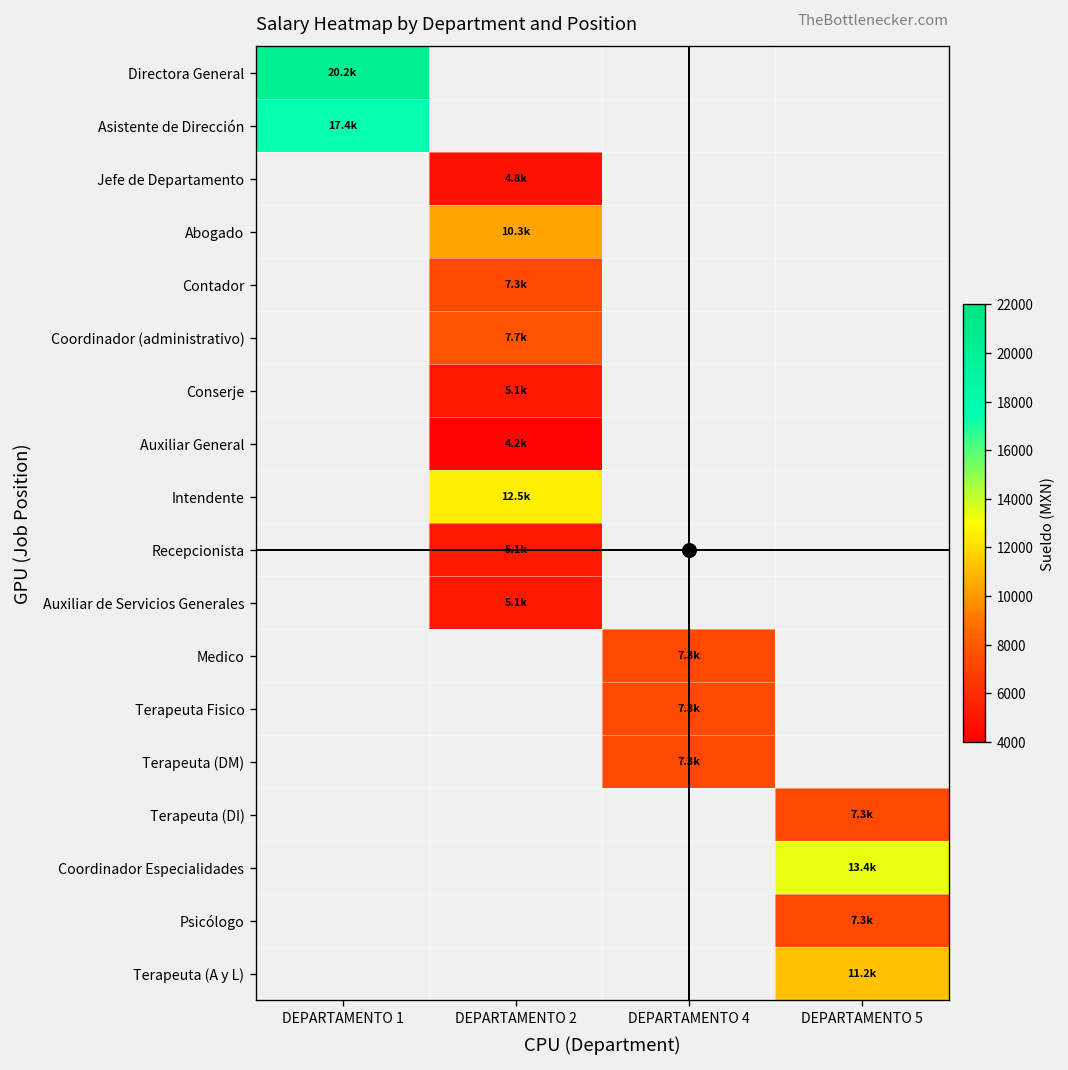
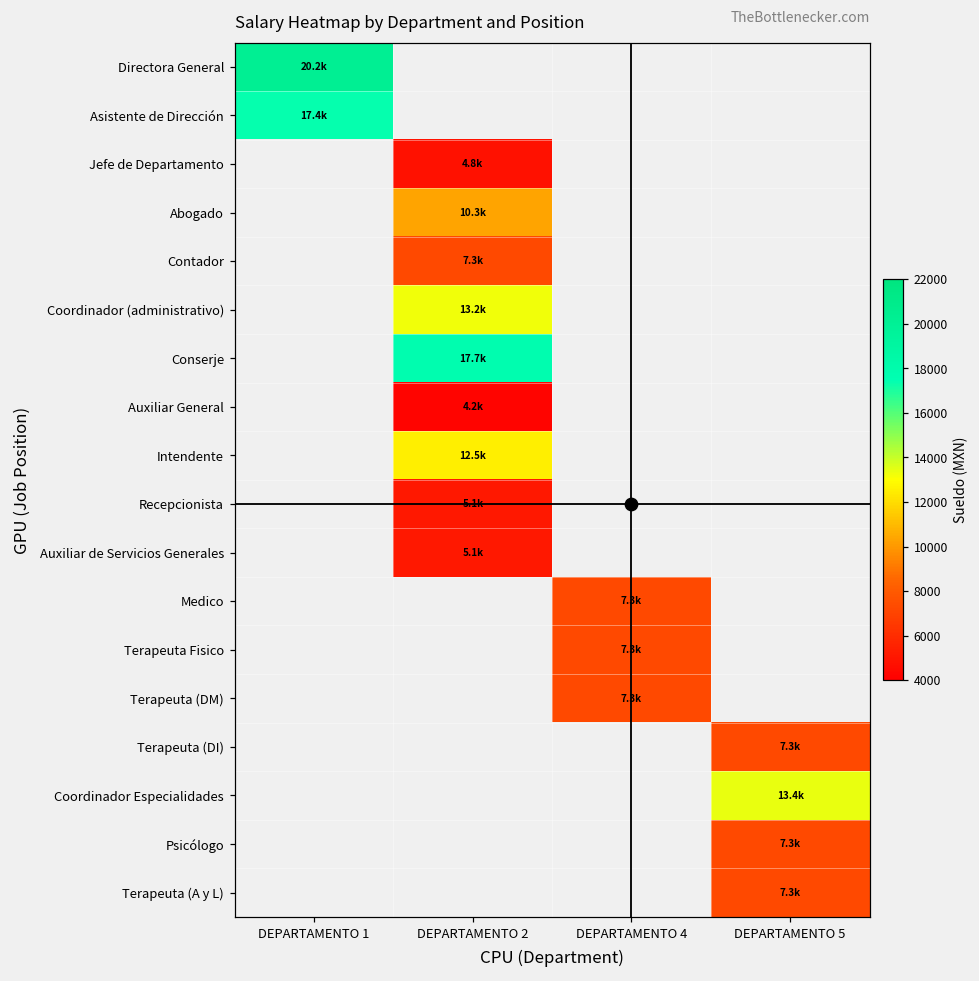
Coordinador (administrativo), DEPARTAMENTO 2: 7.7k -> 13.2k
Conserje, DEPARTAMENTO 2: 5.1k -> 17.7k
Terapeuta (A y L), DEPARTAMENTO 5: 11.2k -> 7.3k
